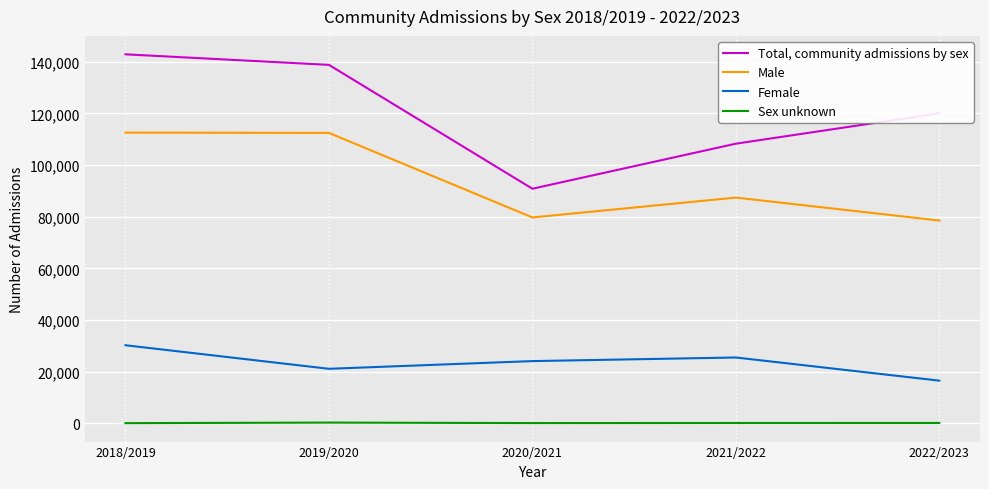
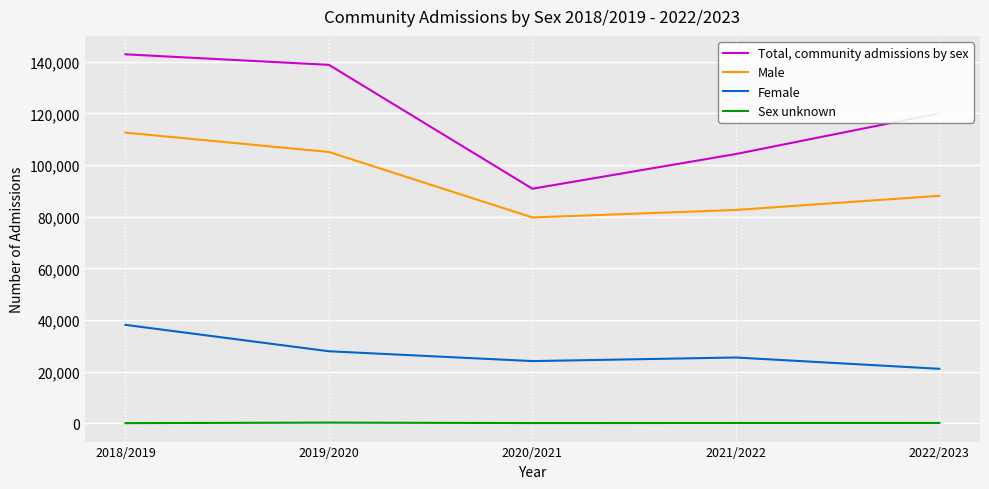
Female, 2018/2019: 30,000 -> 38,000
Male, 2019/2020: 112,000 -> 105,000
Female, 2019/2020: 21,000 -> 28,000
Total, community admissions by sex, 2021/2022: 108,000 -> 104,000
Male, 2021/2022: 87,000 -> 83,000
Male, 2022/2023: 79,000 -> 88,000
Female, 2022/2023: 17,000 -> 21,000
